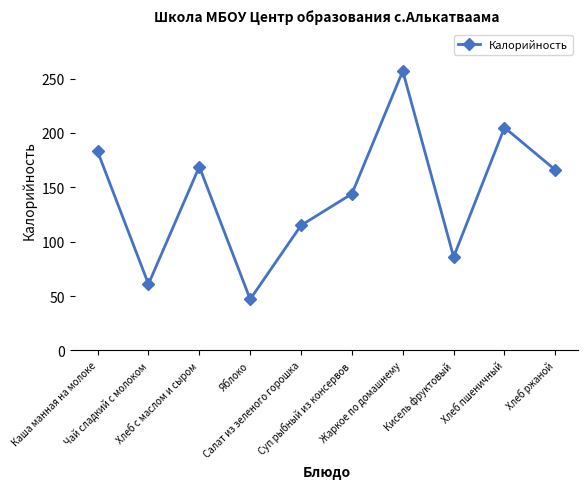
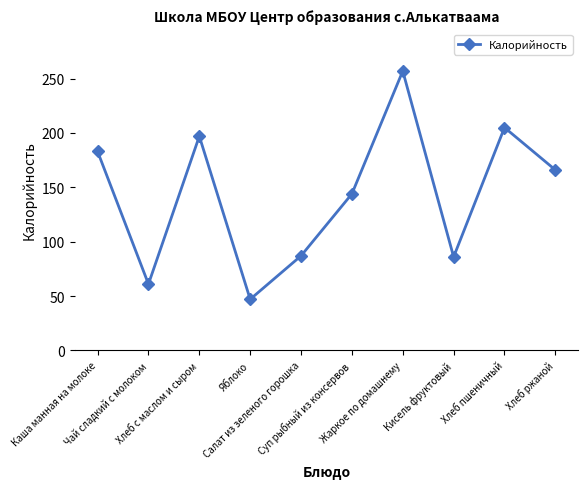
Хлеб с маслом и сыром: 169 -> 197
Салат из зеленого горошка: 115 -> 87
